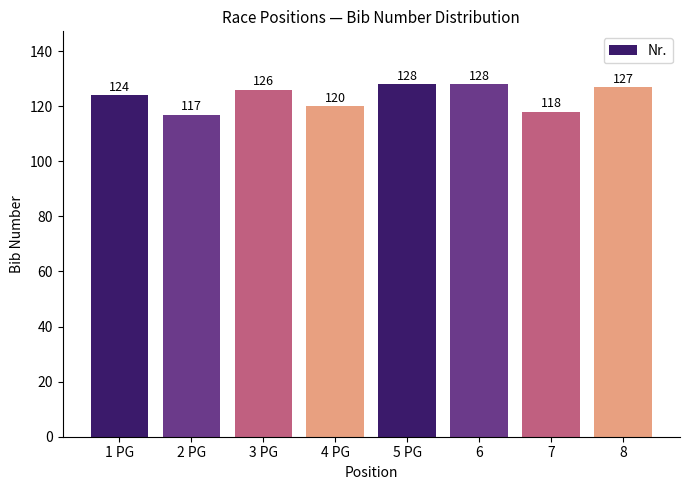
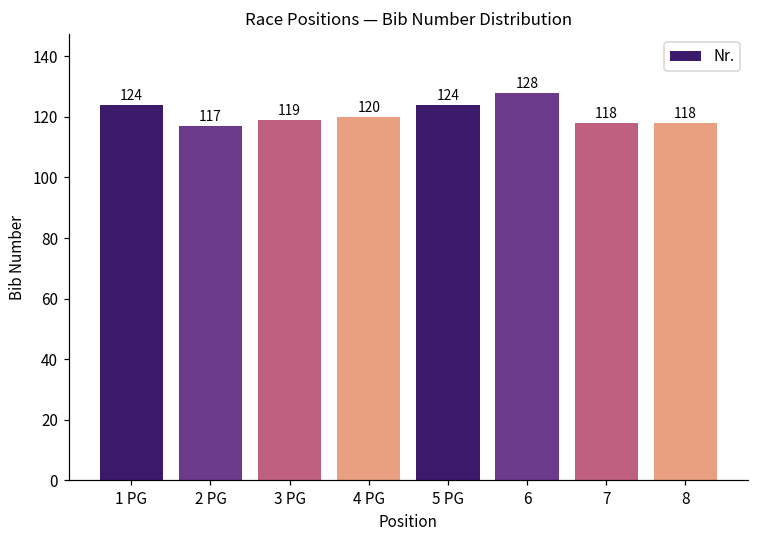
3 PG: 126 -> 119
5 PG: 128 -> 124
8: 127 -> 118
